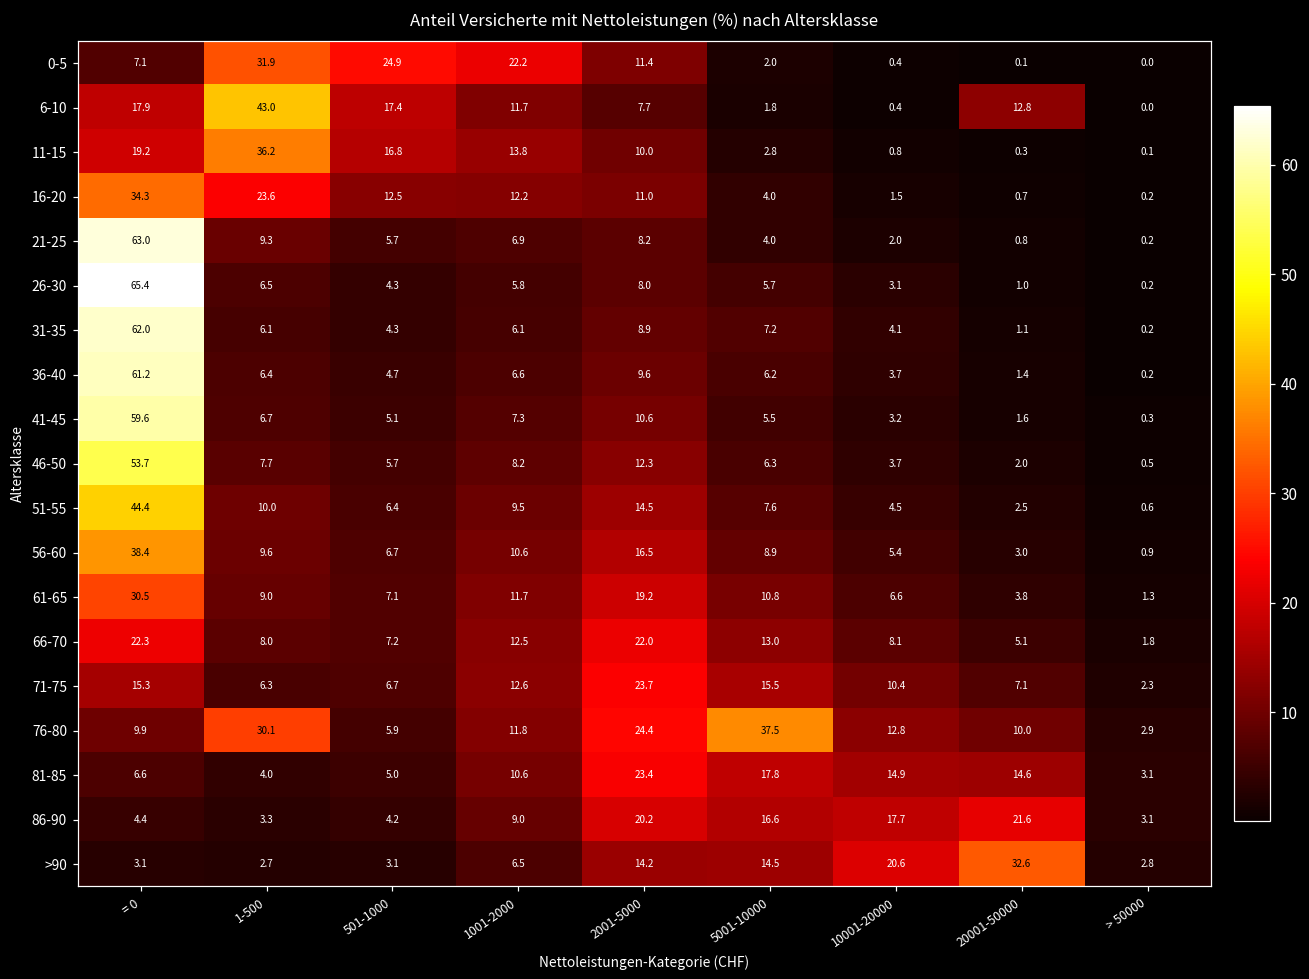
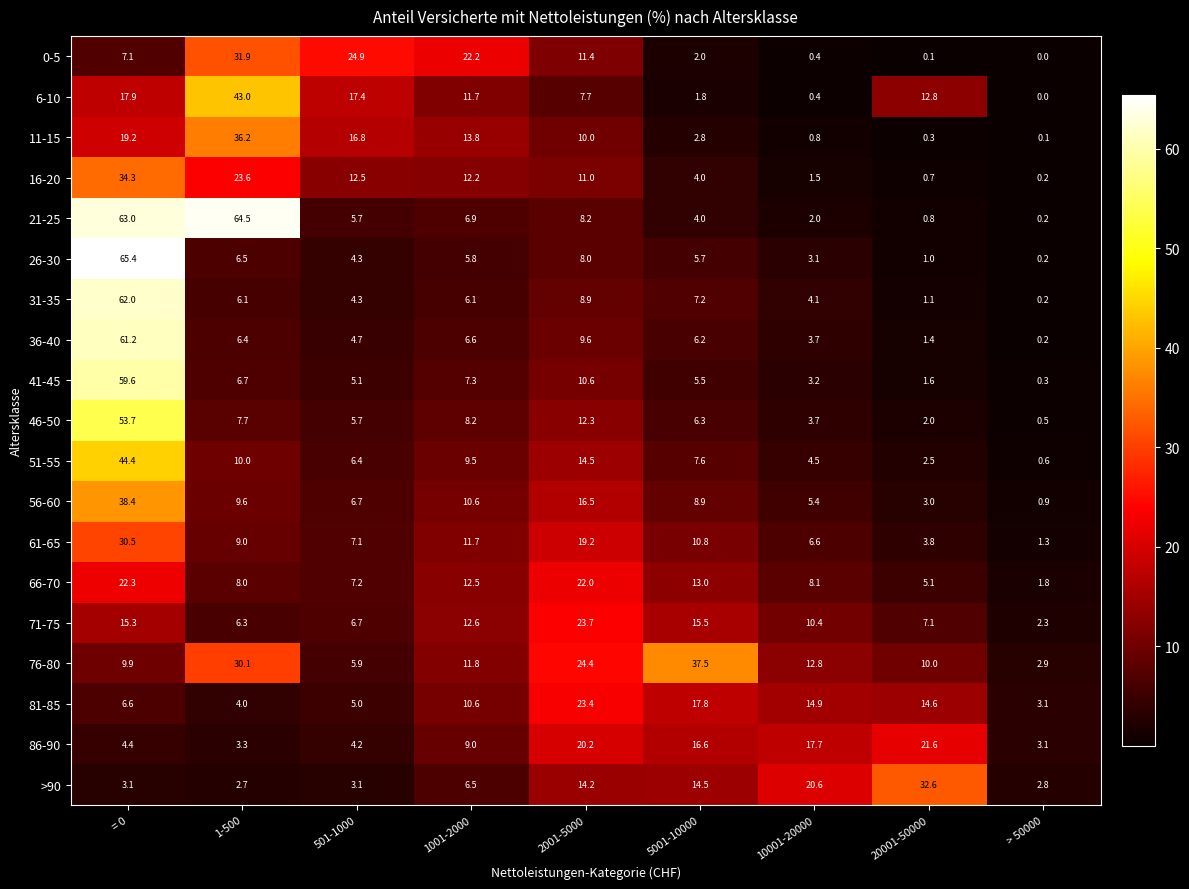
21-25, 1-500: 9.3 -> 64.5
